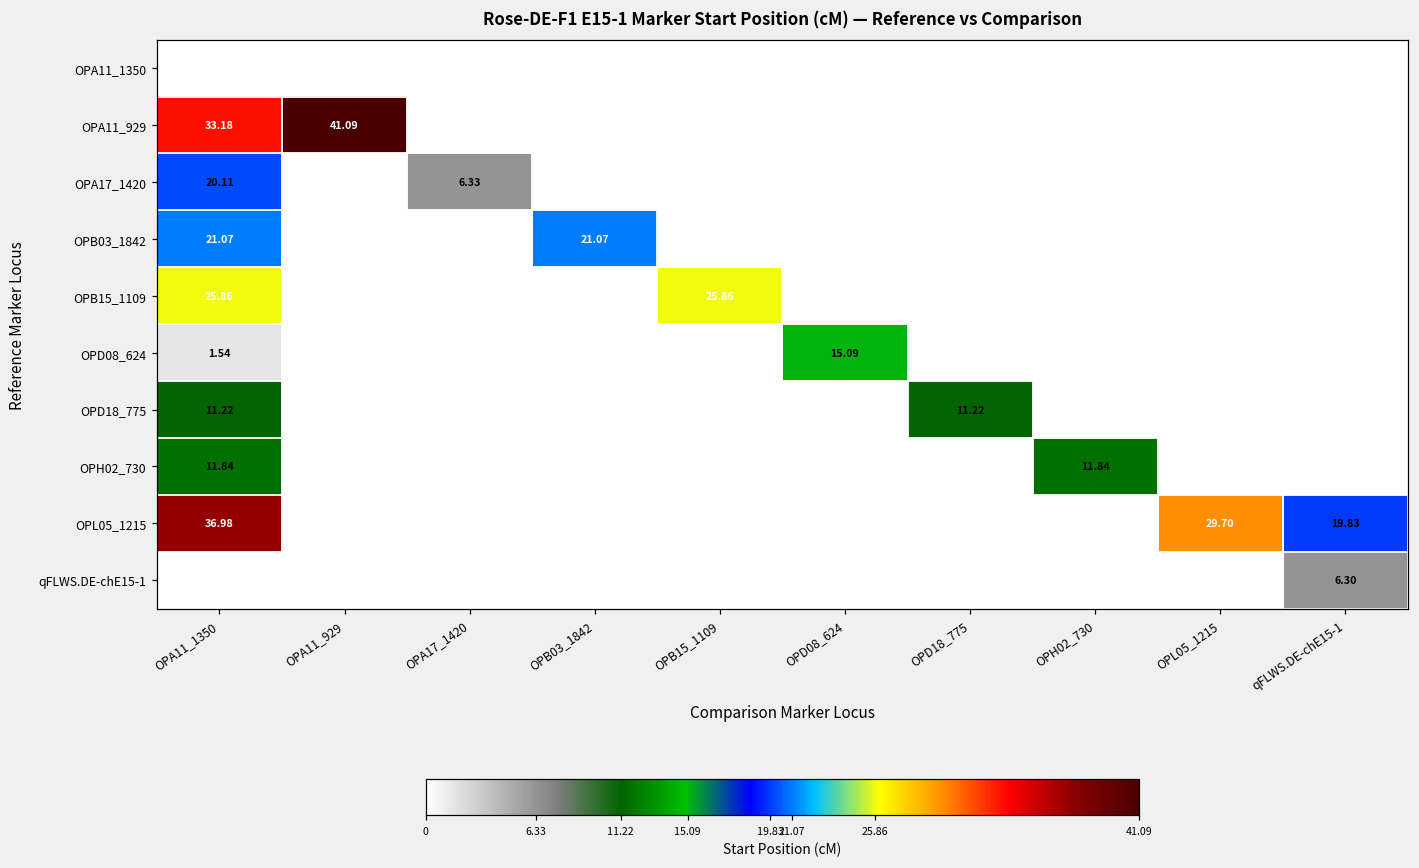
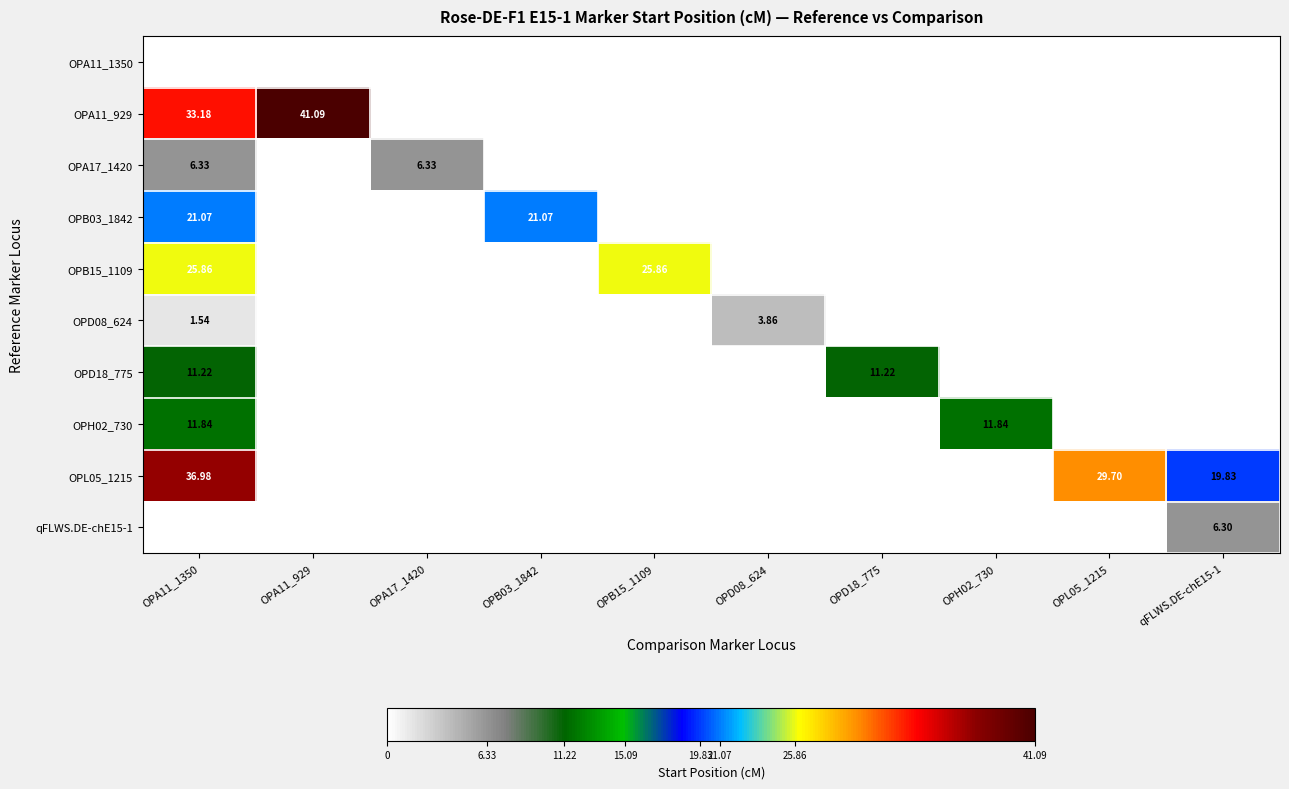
OPA17_1420, OPA11_1350: 20.11 -> 6.33
OPD08_624, OPD08_624: 15.09 -> 3.86
